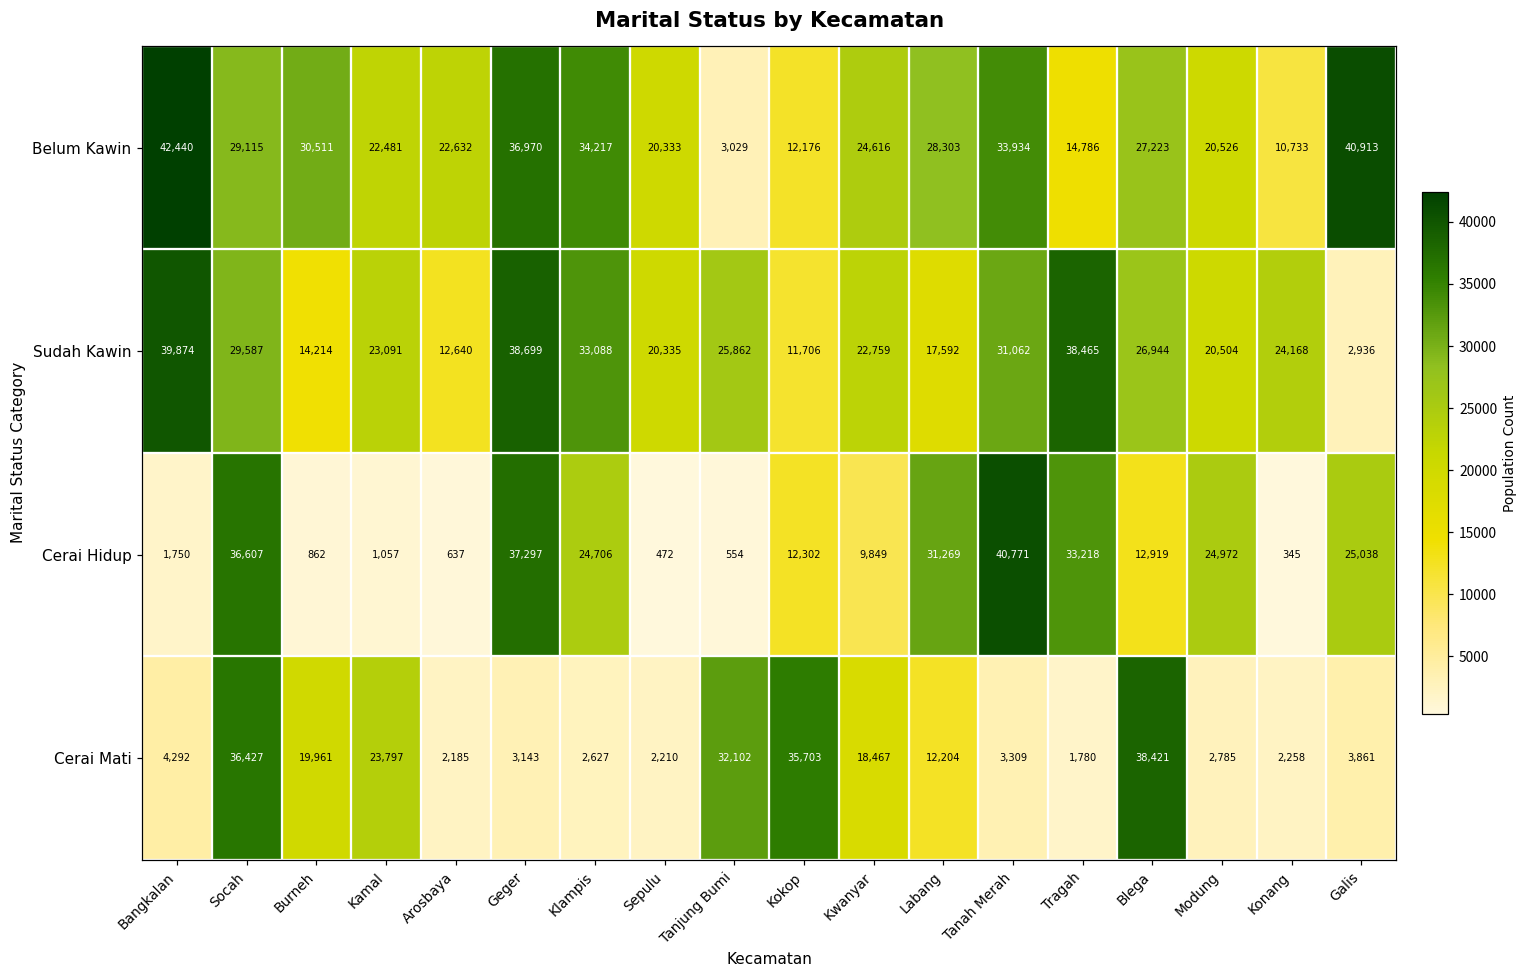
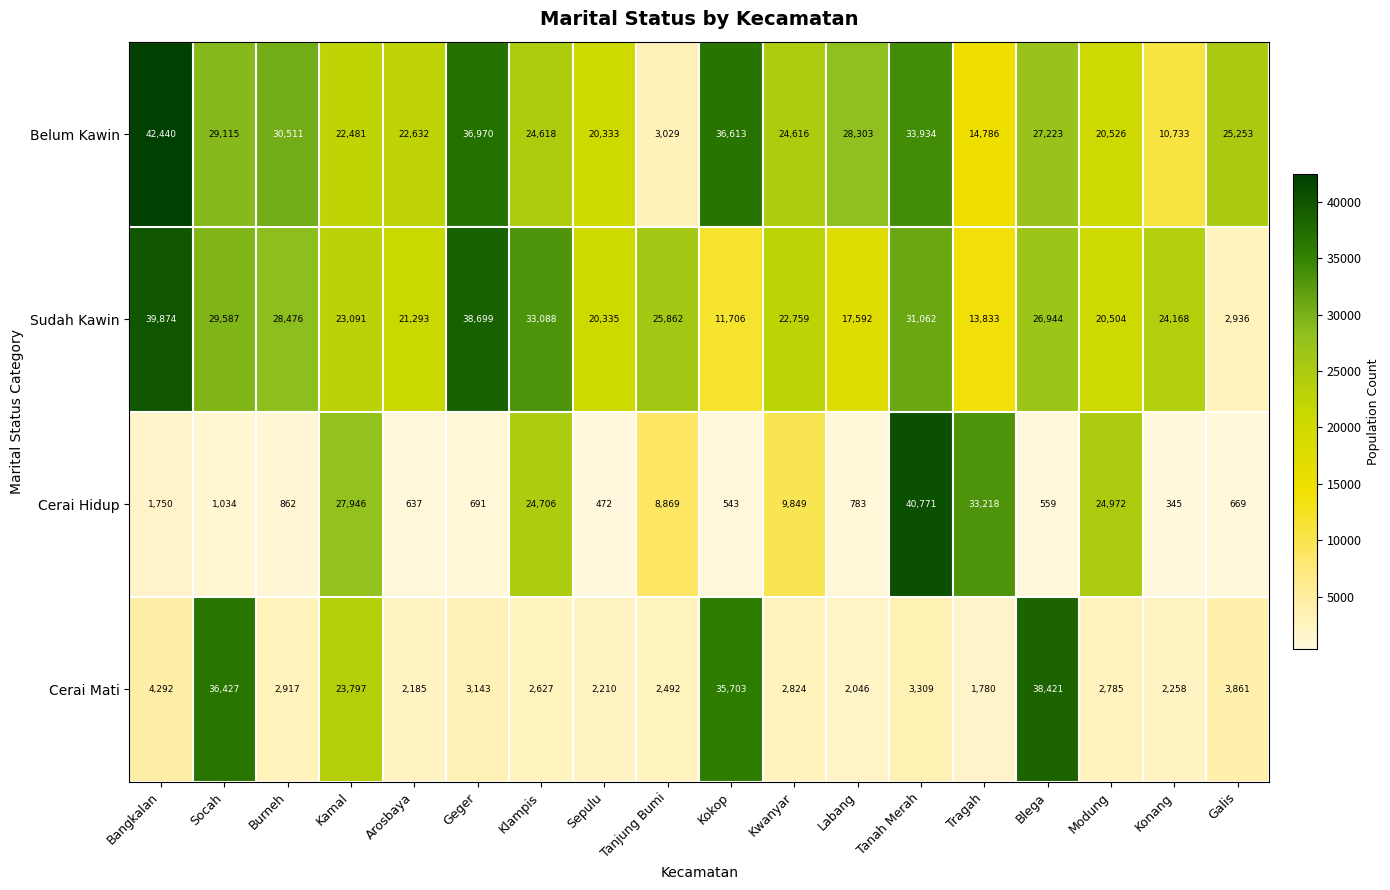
Belum Kawin, Klampis: 34,217 -> 24,618
Belum Kawin, Kokop: 12,176 -> 36,613
Belum Kawin, Galis: 40,913 -> 25,253
Sudah Kawin, Burneh: 14,214 -> 28,476
Sudah Kawin, Arosbaya: 12,640 -> 21,293
Sudah Kawin, Tragah: 38,465 -> 13,833
Cerai Hidup, Socah: 36,607 -> 1,034
Cerai Hidup, Kamal: 1,057 -> 27,946
Cerai Hidup, Geger: 37,297 -> 691
Cerai Hidup, Tanjung Bumi: 554 -> 8,869
Cerai Hidup, Kokop: 12,302 -> 543
Cerai Hidup, Labang: 31,269 -> 783
Cerai Hidup, Blega: 12,919 -> 559
Cerai Hidup, Galis: 25,038 -> 669
Cerai Mati, Burneh: 19,961 -> 2,917
Cerai Mati, Tanjung Bumi: 32,102 -> 2,492
Cerai Mati, Kwanyar: 18,467 -> 2,824
Cerai Mati, Labang: 12,204 -> 2,046
